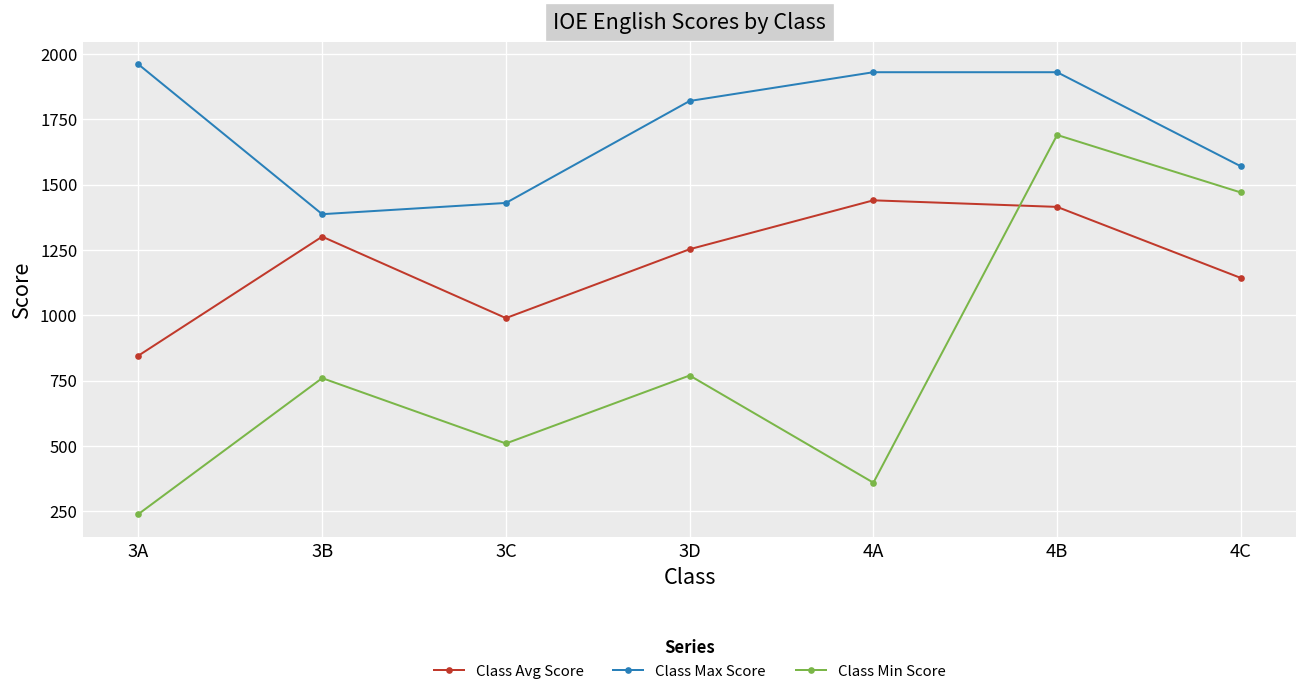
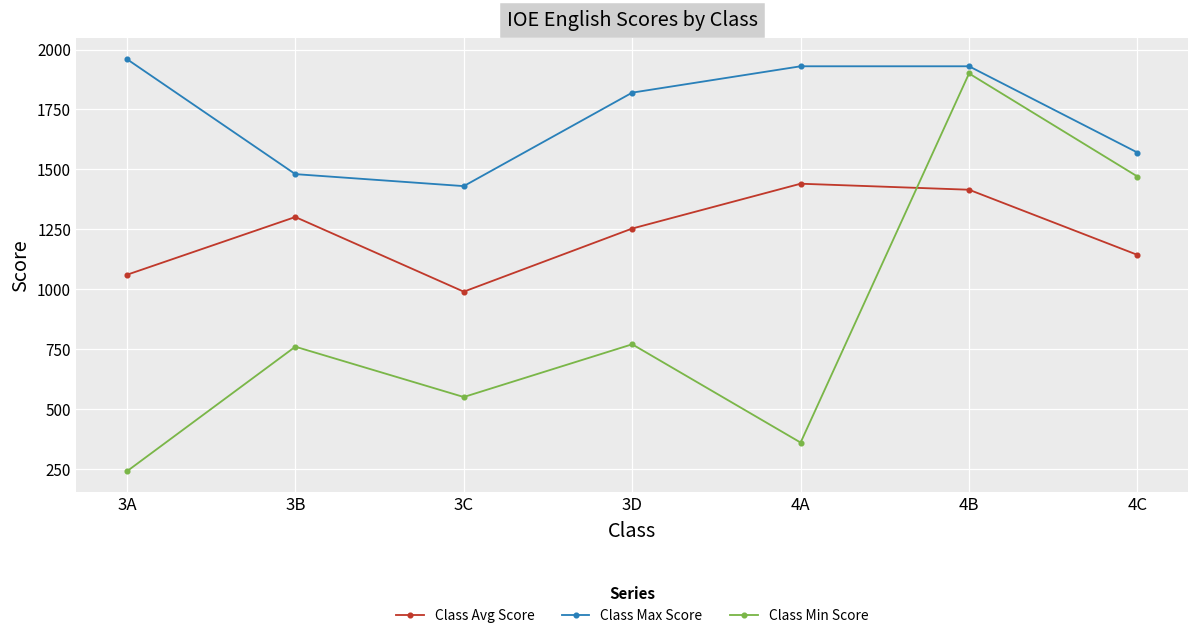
Class Avg Score, 3A: 850 -> 1060
Class Max Score, 3B: 1390 -> 1480
Class Min Score, 3C: 510 -> 550
Class Min Score, 4B: 1690 -> 1900
